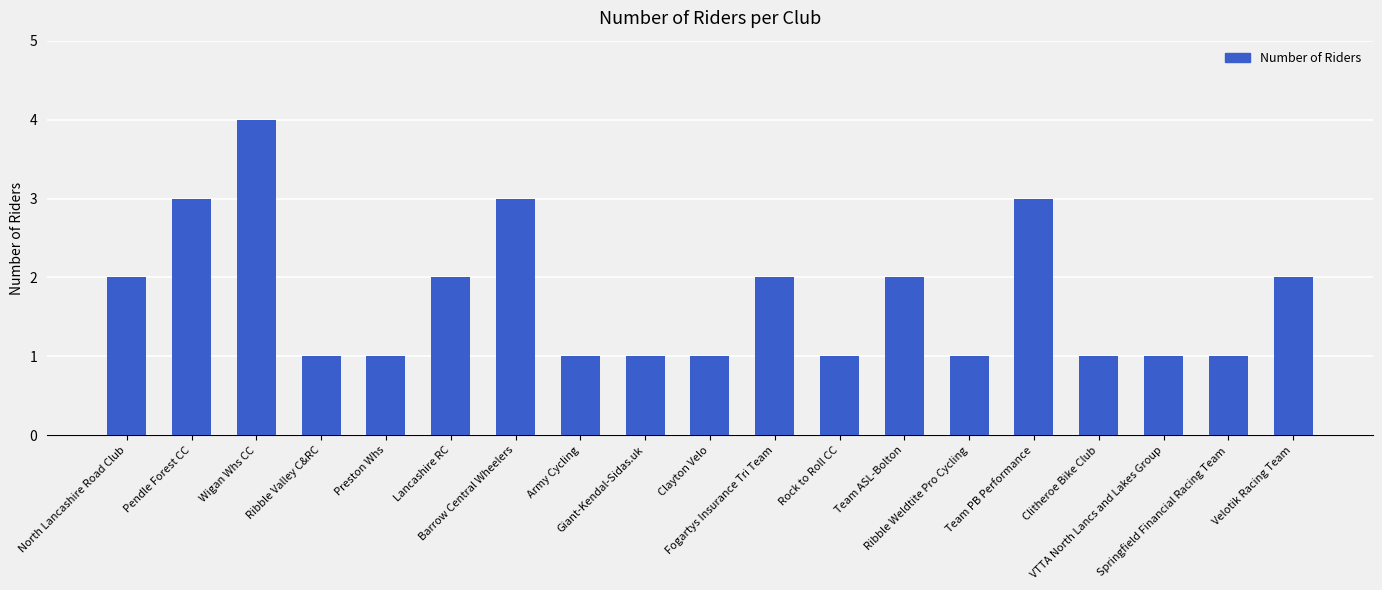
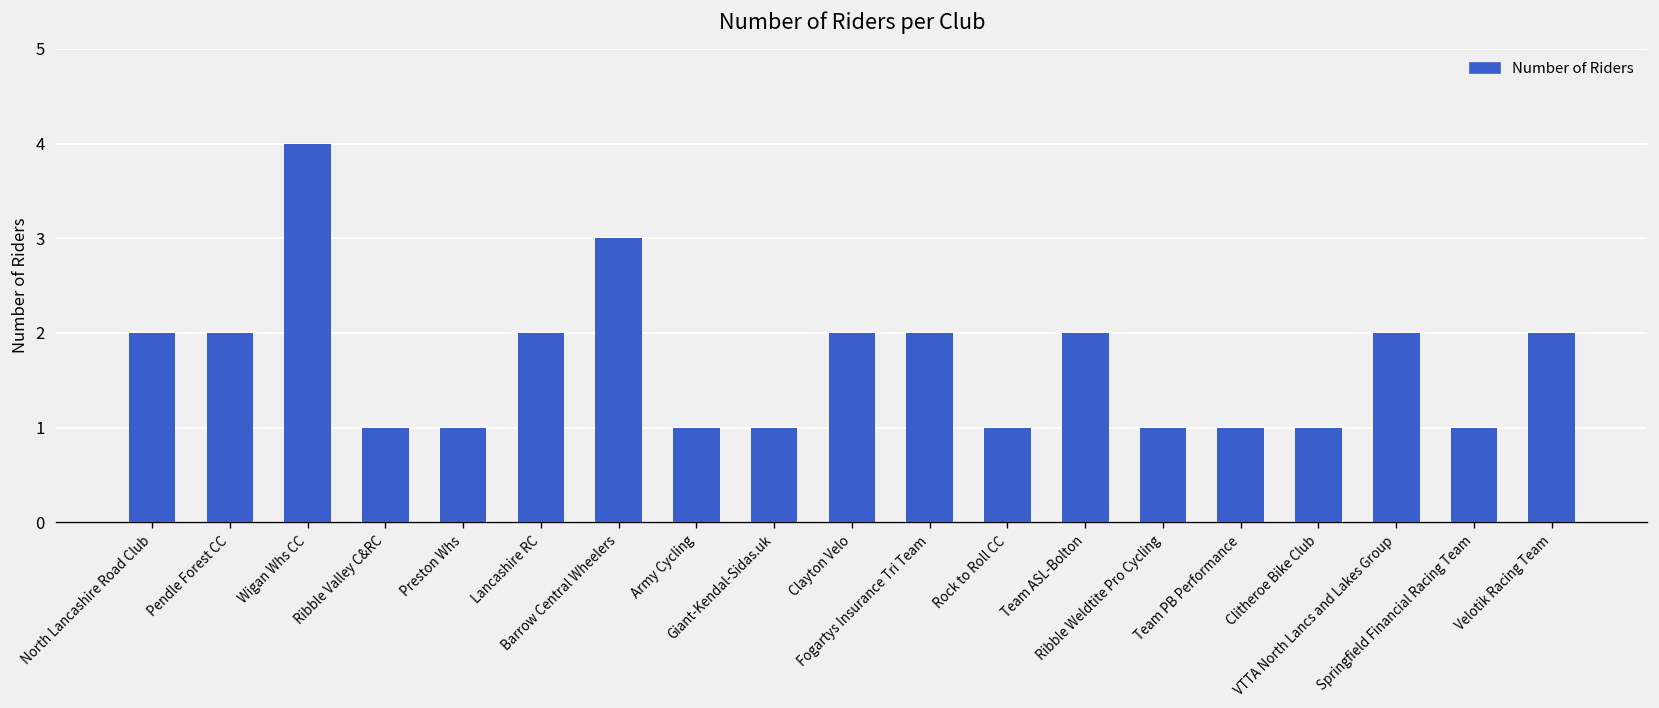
Pendle Forest CC: 3 -> 2
Clayton Velo: 1 -> 2
Team PB Performance: 3 -> 1
VTTA North Lancs and Lakes Group: 1 -> 2
